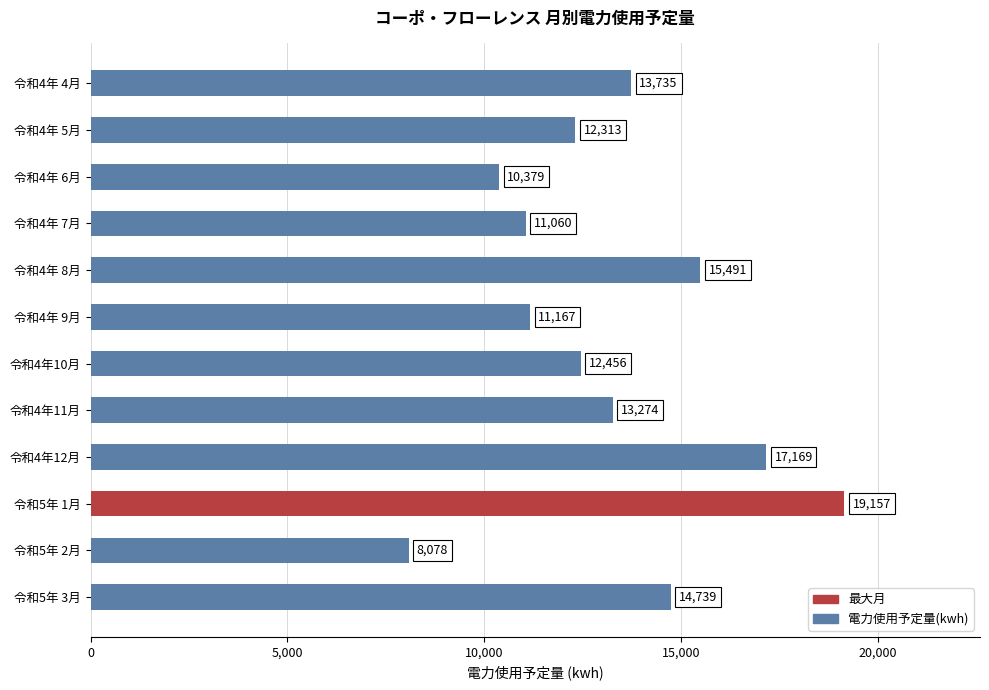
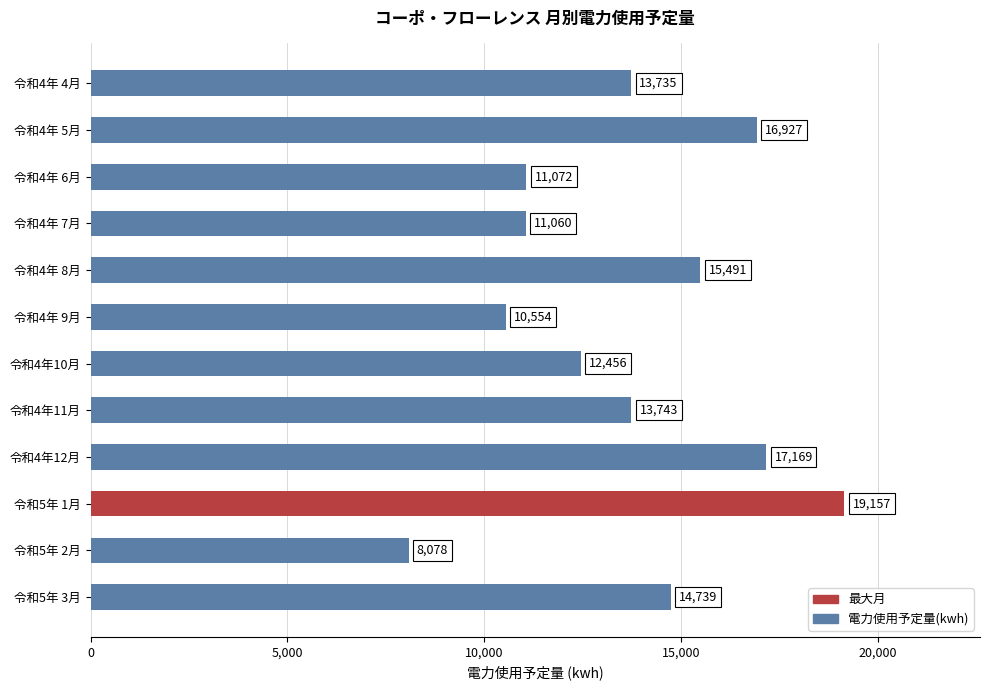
令和4年 5月: 12,313 -> 16,927
令和4年 6月: 10,379 -> 11,072
令和4年 9月: 11,167 -> 10,554
令和4年11月: 13,274 -> 13,743
